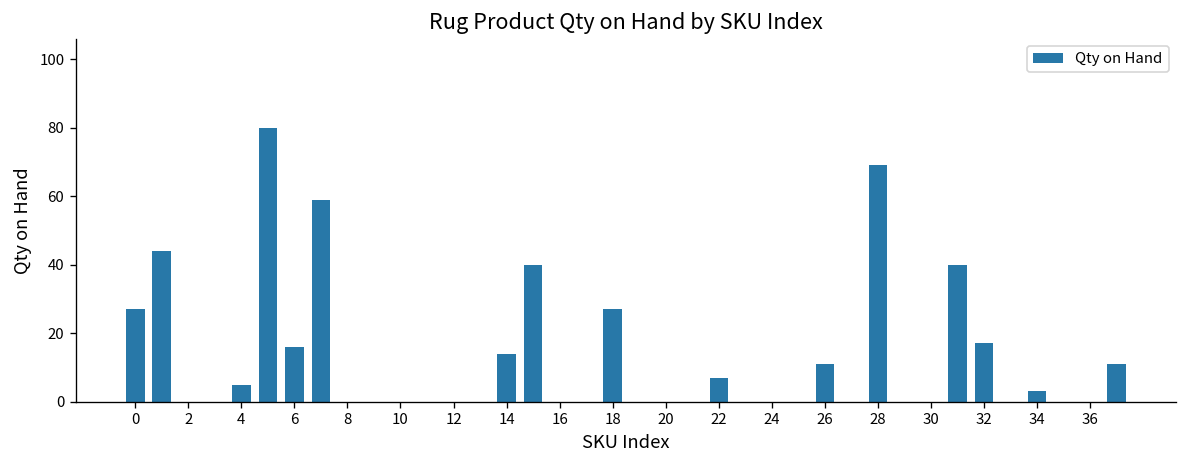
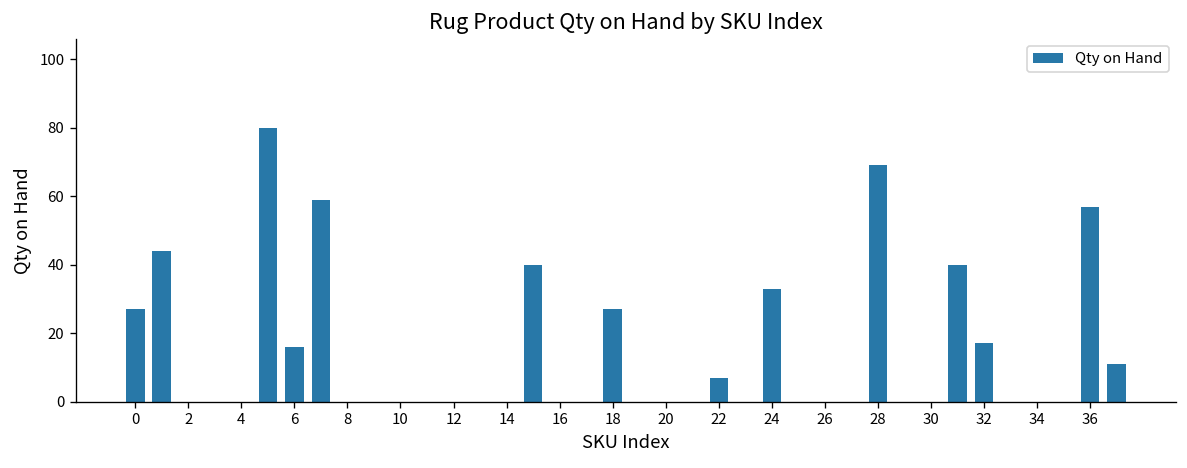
4: 5 -> 0
14: 14 -> 0
24: 0 -> 33
26: 11 -> 0
34: 3 -> 0
36: 0 -> 57
